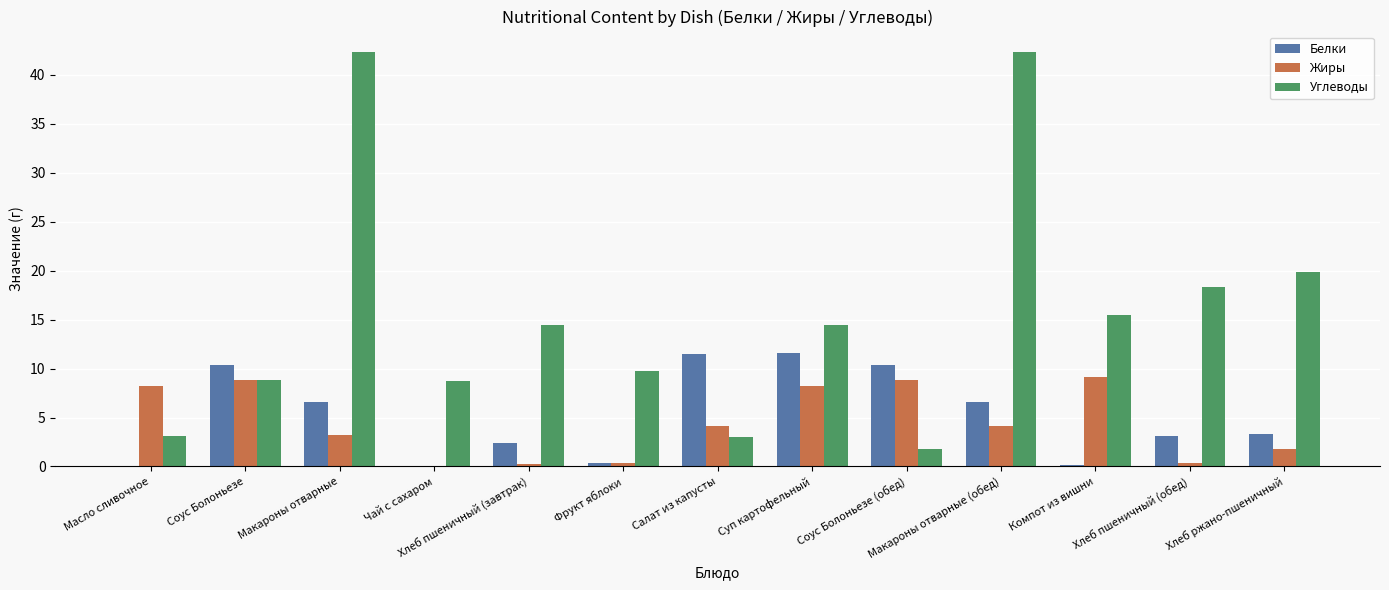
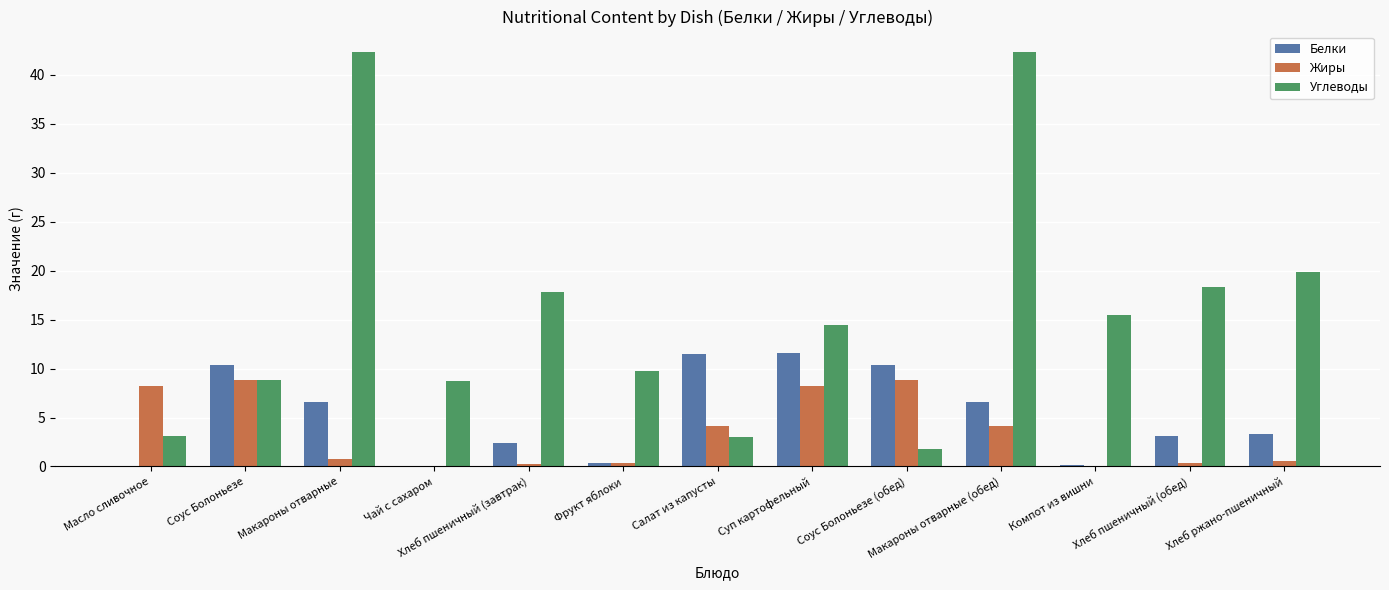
Жиры, Макароны отварные: 3 -> 1
Углеводы, Хлеб пшеничный (завтрак): 14 -> 18
Жиры, Компот из вишни: 9 -> 0
Жиры, Хлеб ржано-пшеничный: 2 -> 1
